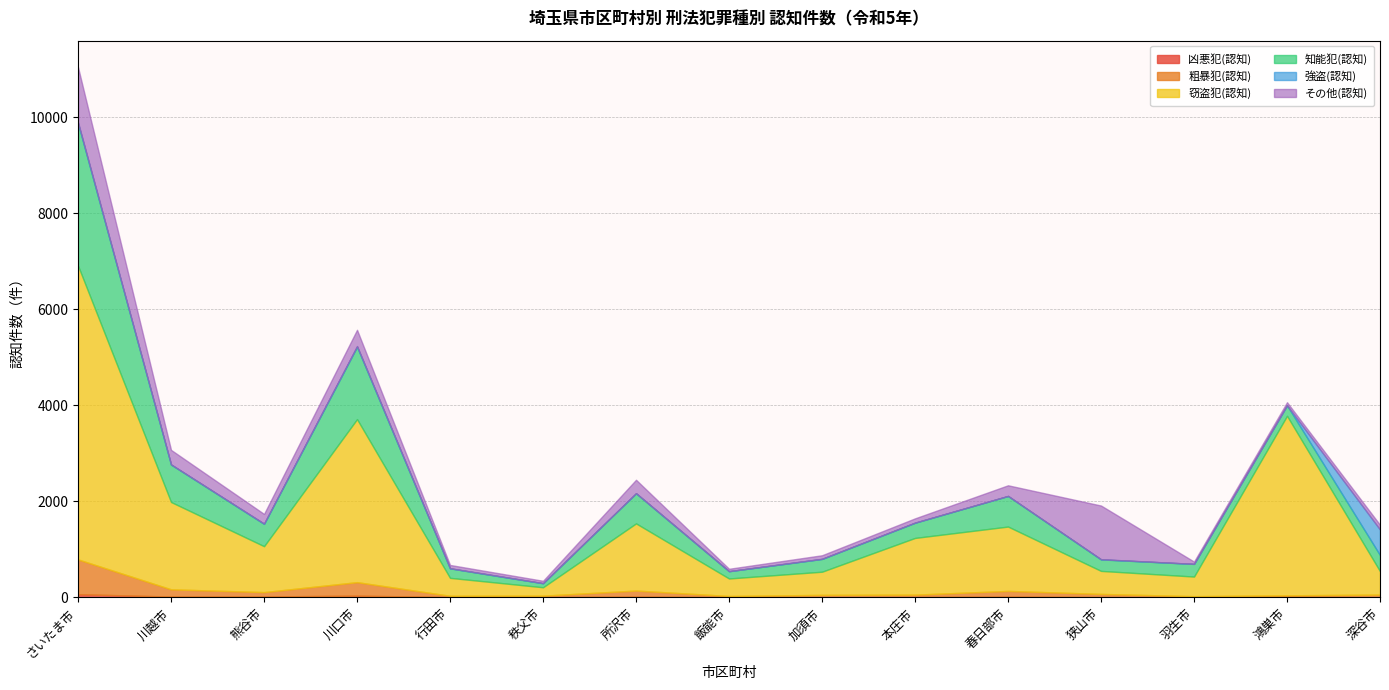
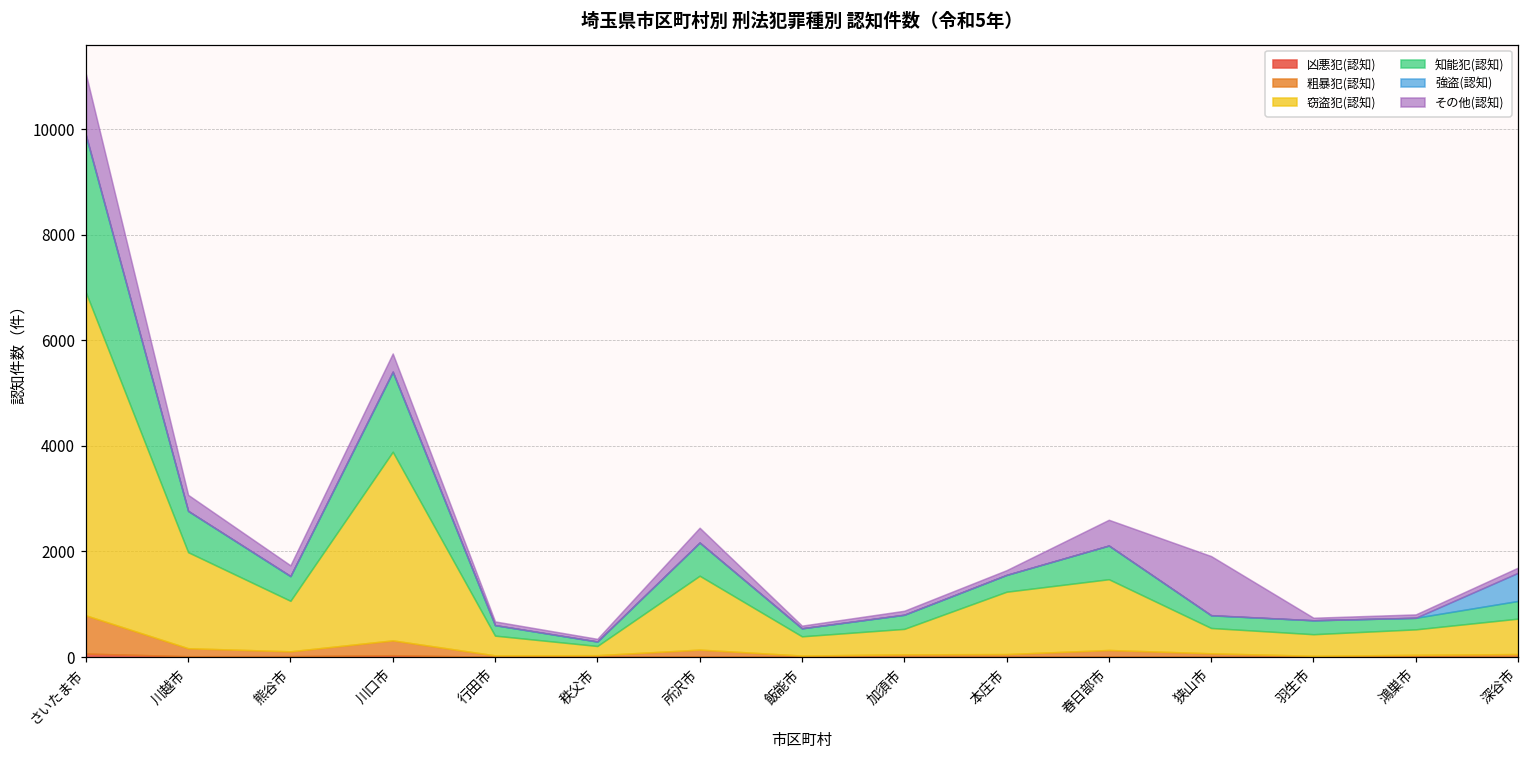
窃盗犯(認知), 川口市: 3400 -> 3600
その他(認知), 春日部市: 200 -> 500
窃盗犯(認知), 鴻巣市: 3700 -> 500
窃盗犯(認知), 深谷市: 500 -> 700
